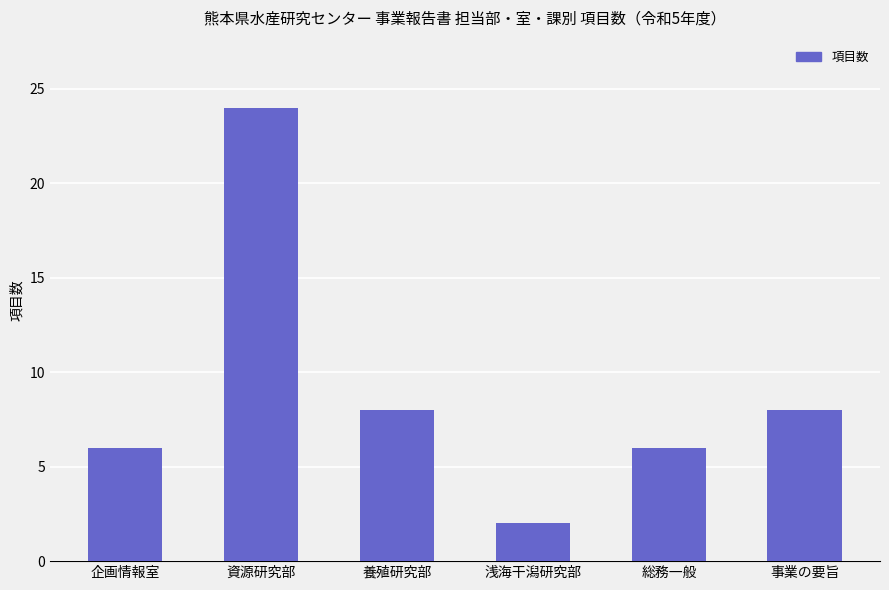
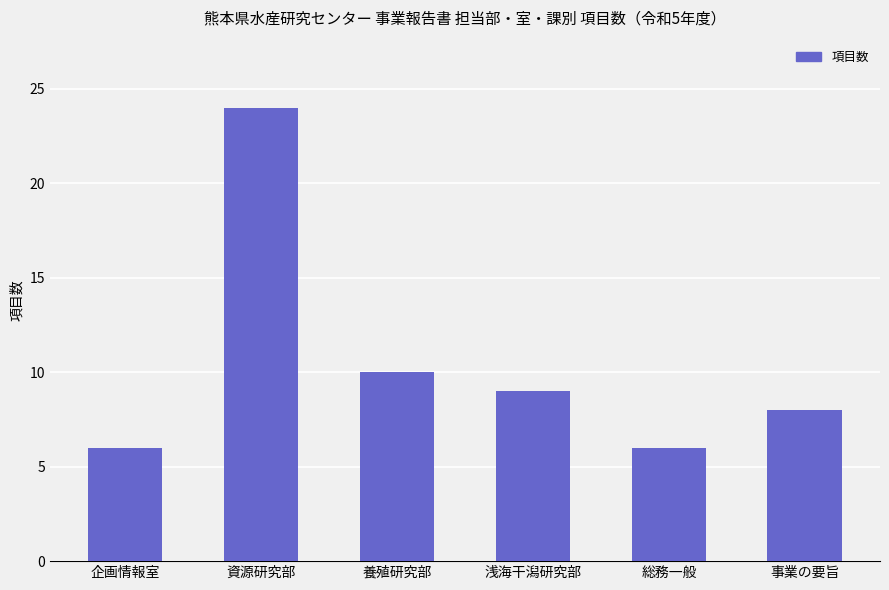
養殖研究部: 8 -> 10
浅海干潟研究部: 2 -> 9
